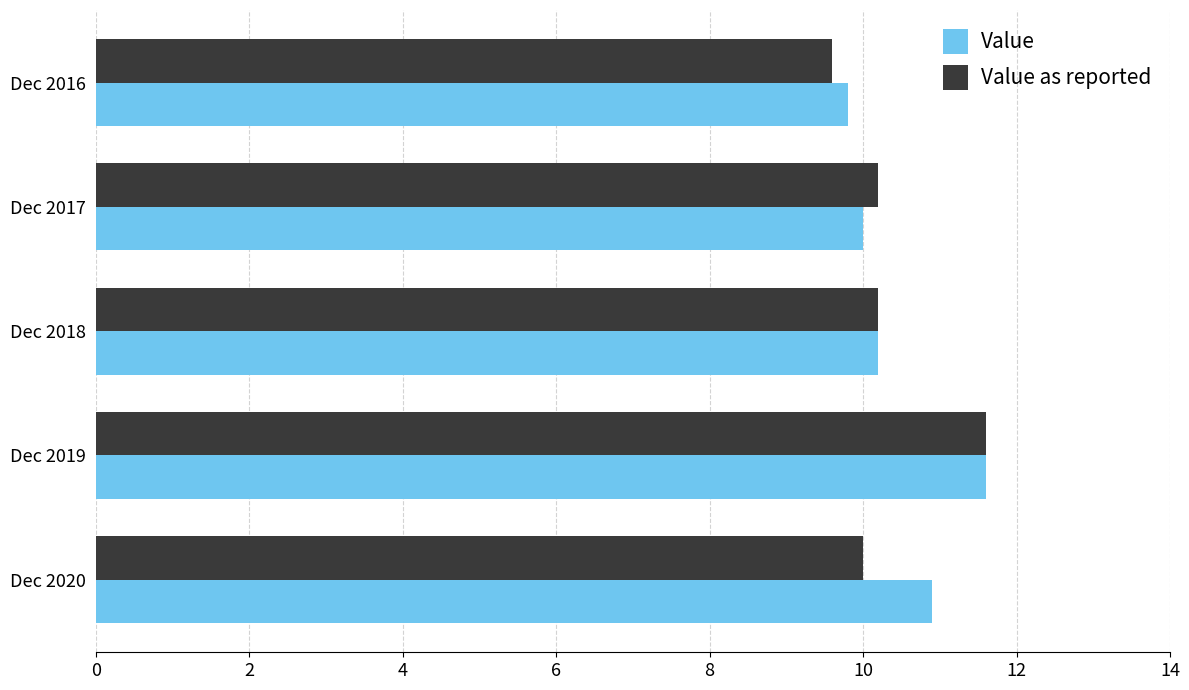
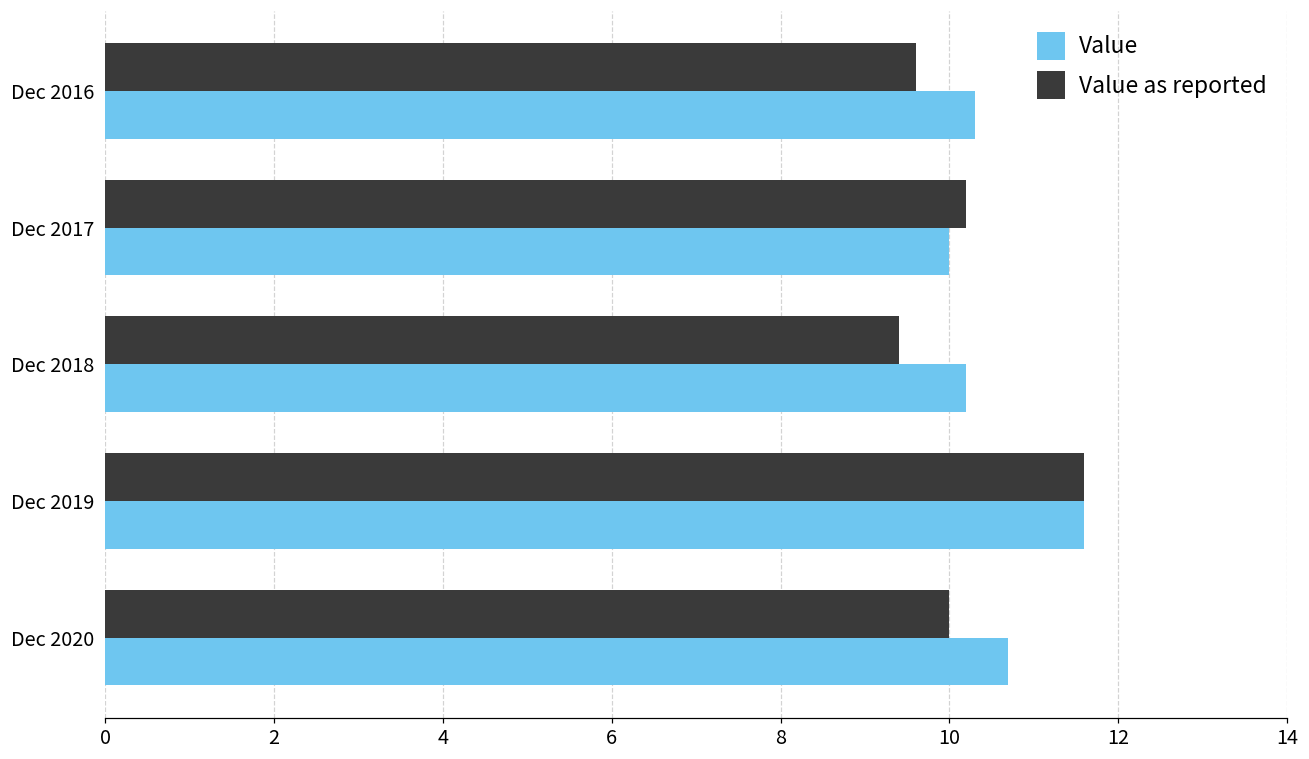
Value, Dec 2016: 9.8 -> 10.3
Value as reported, Dec 2018: 10.2 -> 9.4
Value, Dec 2020: 10.9 -> 10.7
